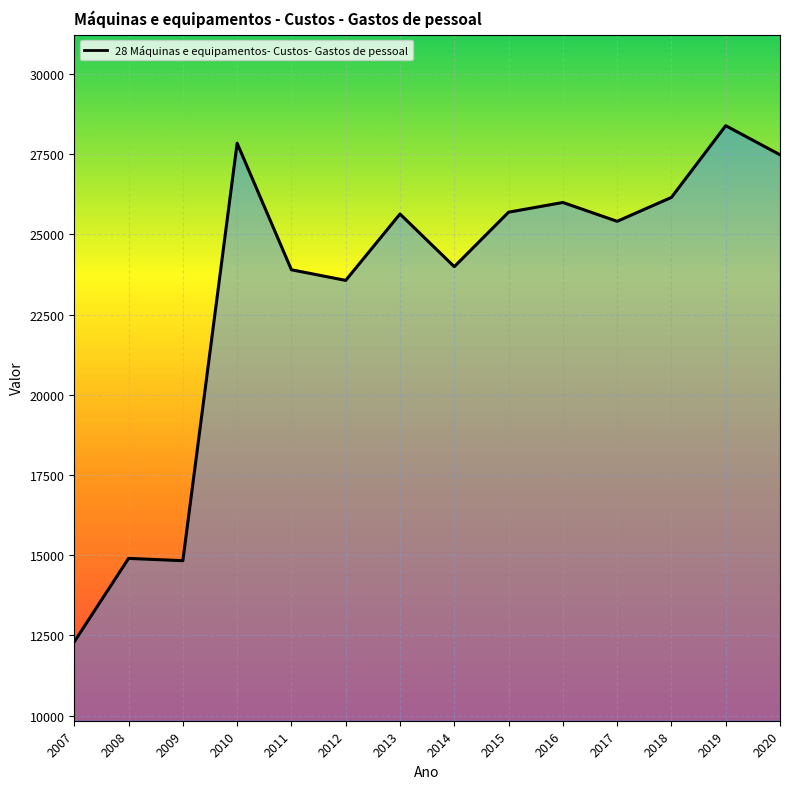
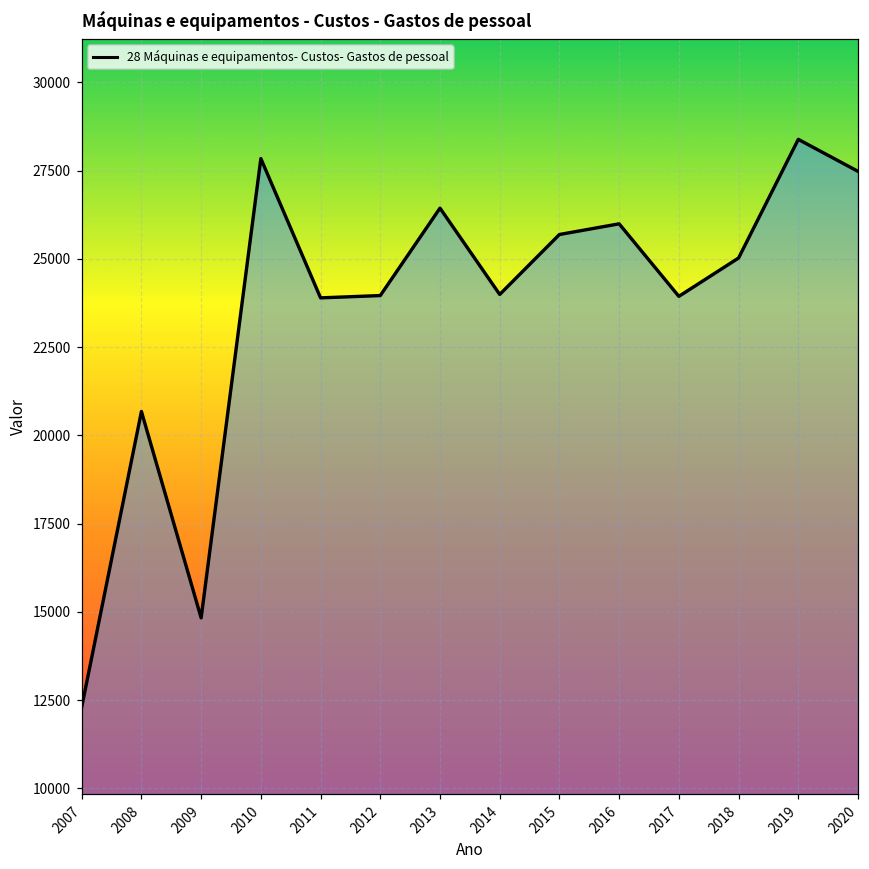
2008: 14900 -> 20700
2012: 23600 -> 24000
2013: 25600 -> 26400
2017: 25400 -> 23900
2018: 26200 -> 25000
